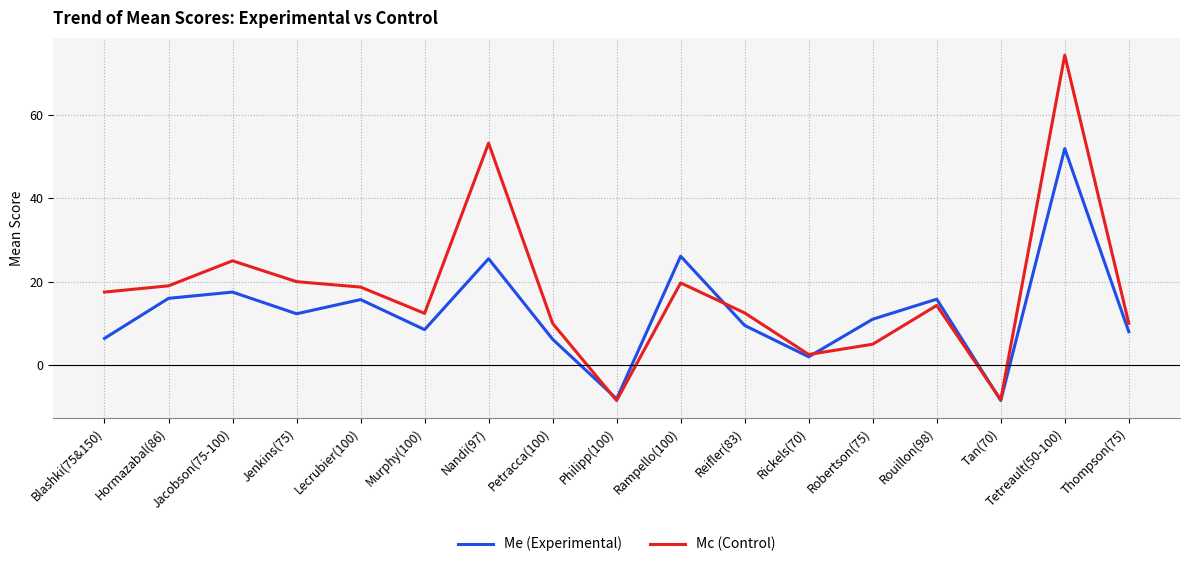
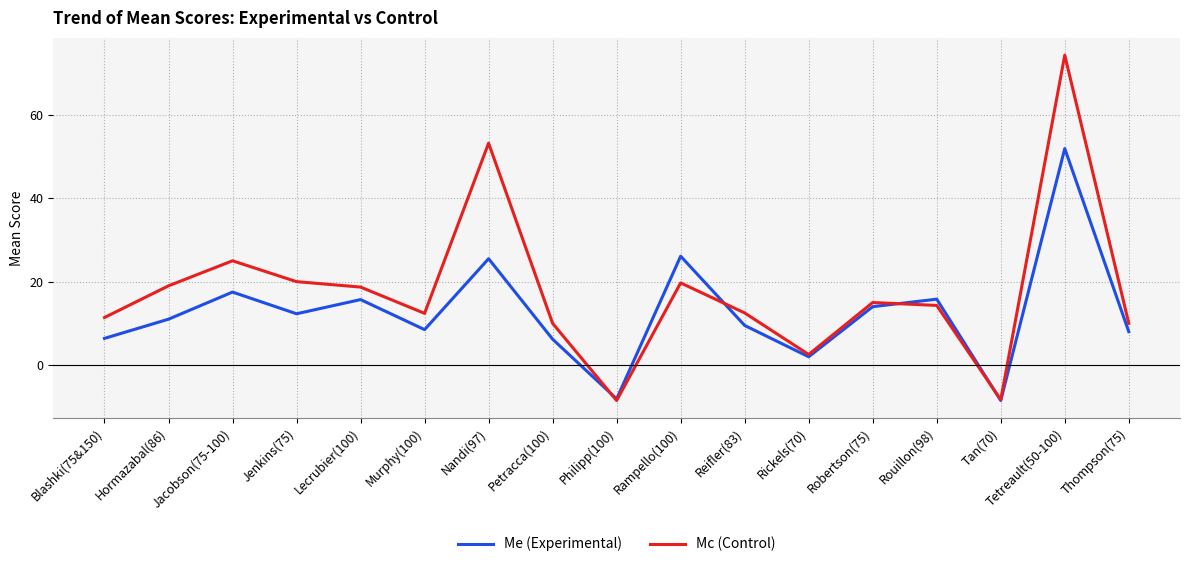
Mc (Control), Blashki(75&150): 18 -> 11
Me (Experimental), Hormazabal(86): 16 -> 11
Me (Experimental), Robertson(75): 11 -> 14
Mc (Control), Robertson(75): 5 -> 15
